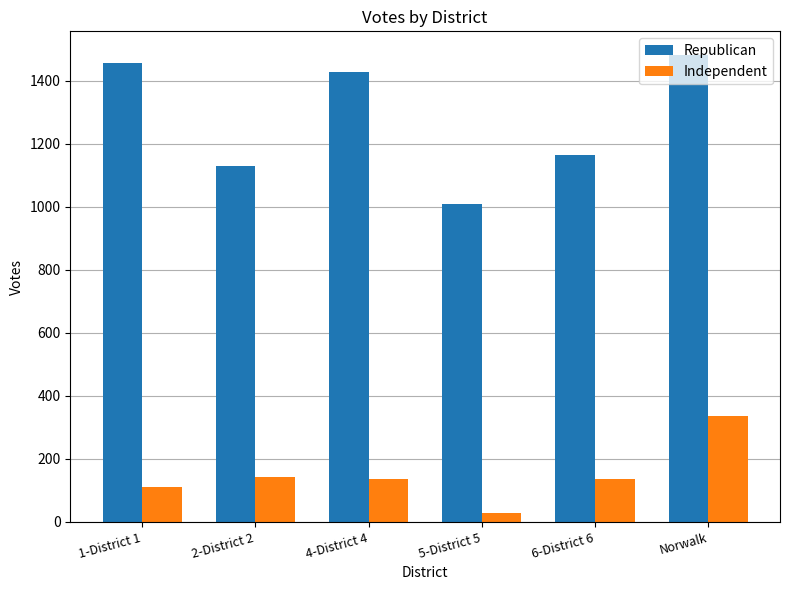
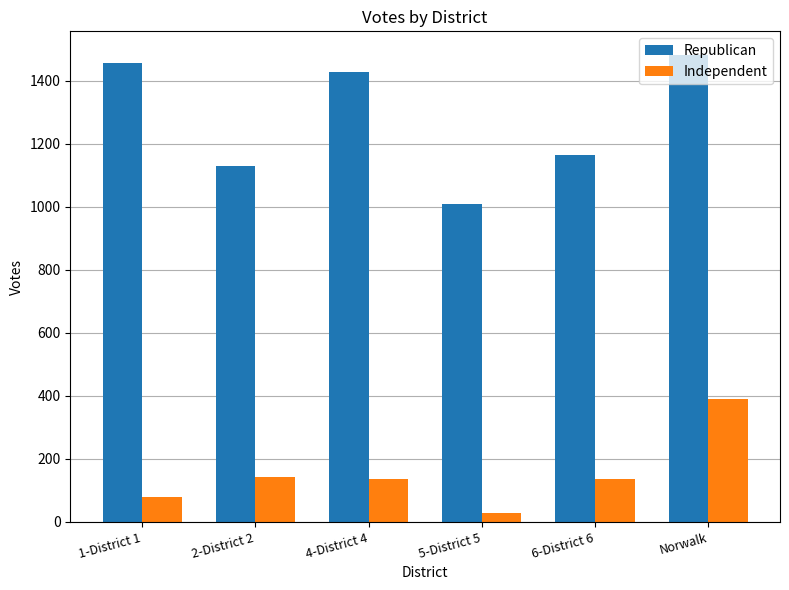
Independent, 1-District 1: 110 -> 80
Independent, Norwalk: 340 -> 390
